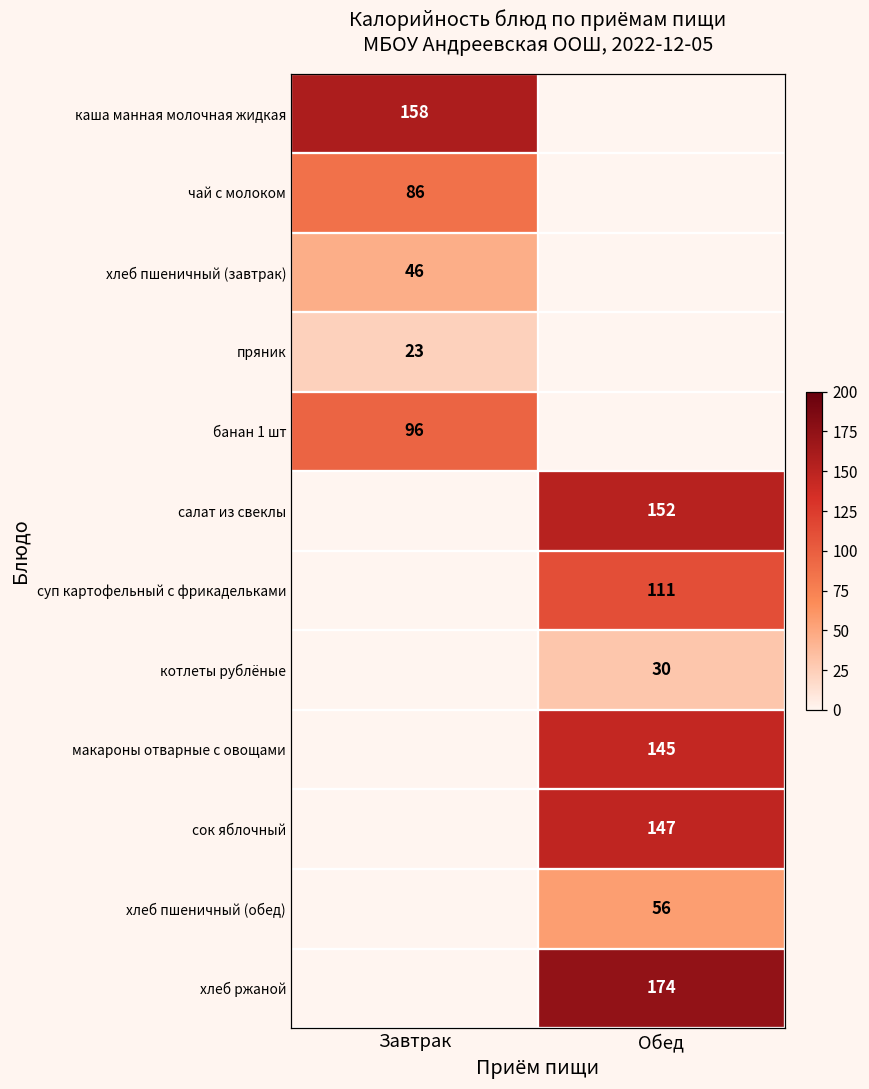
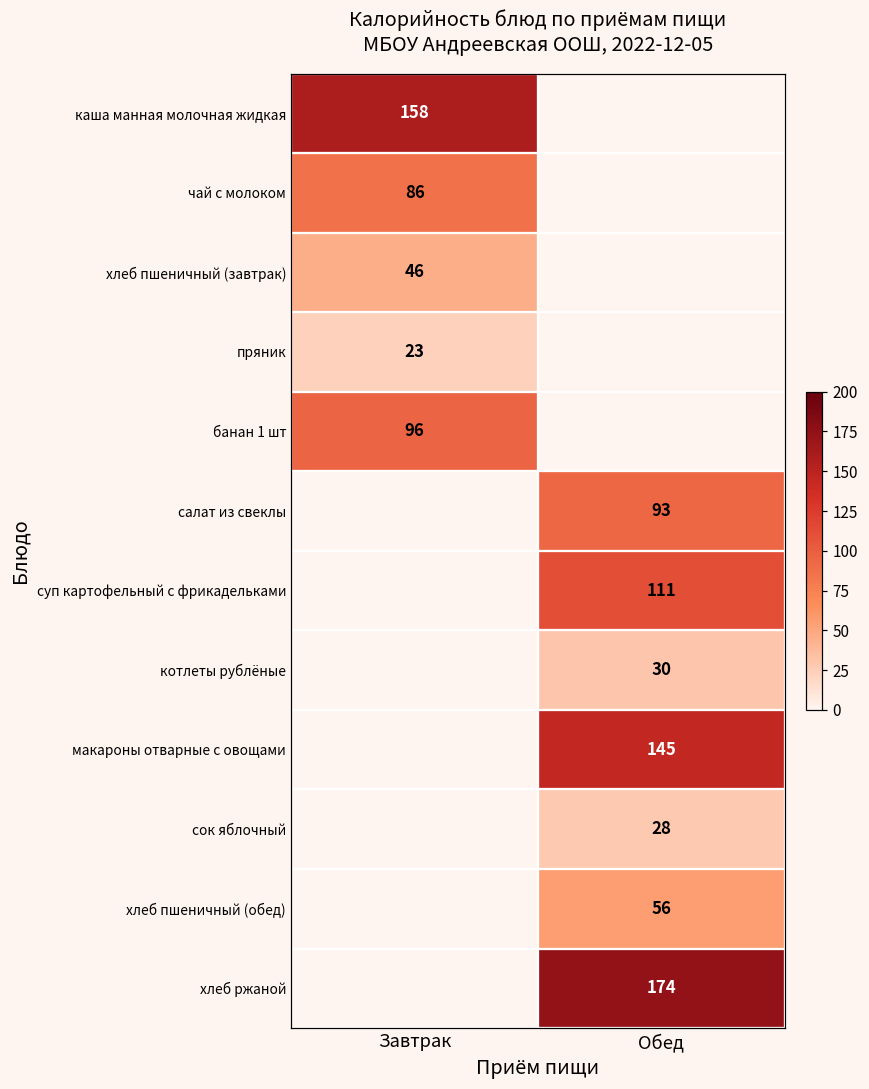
салат из свеклы, Обед: 152 -> 93
сок яблочный, Обед: 147 -> 28
